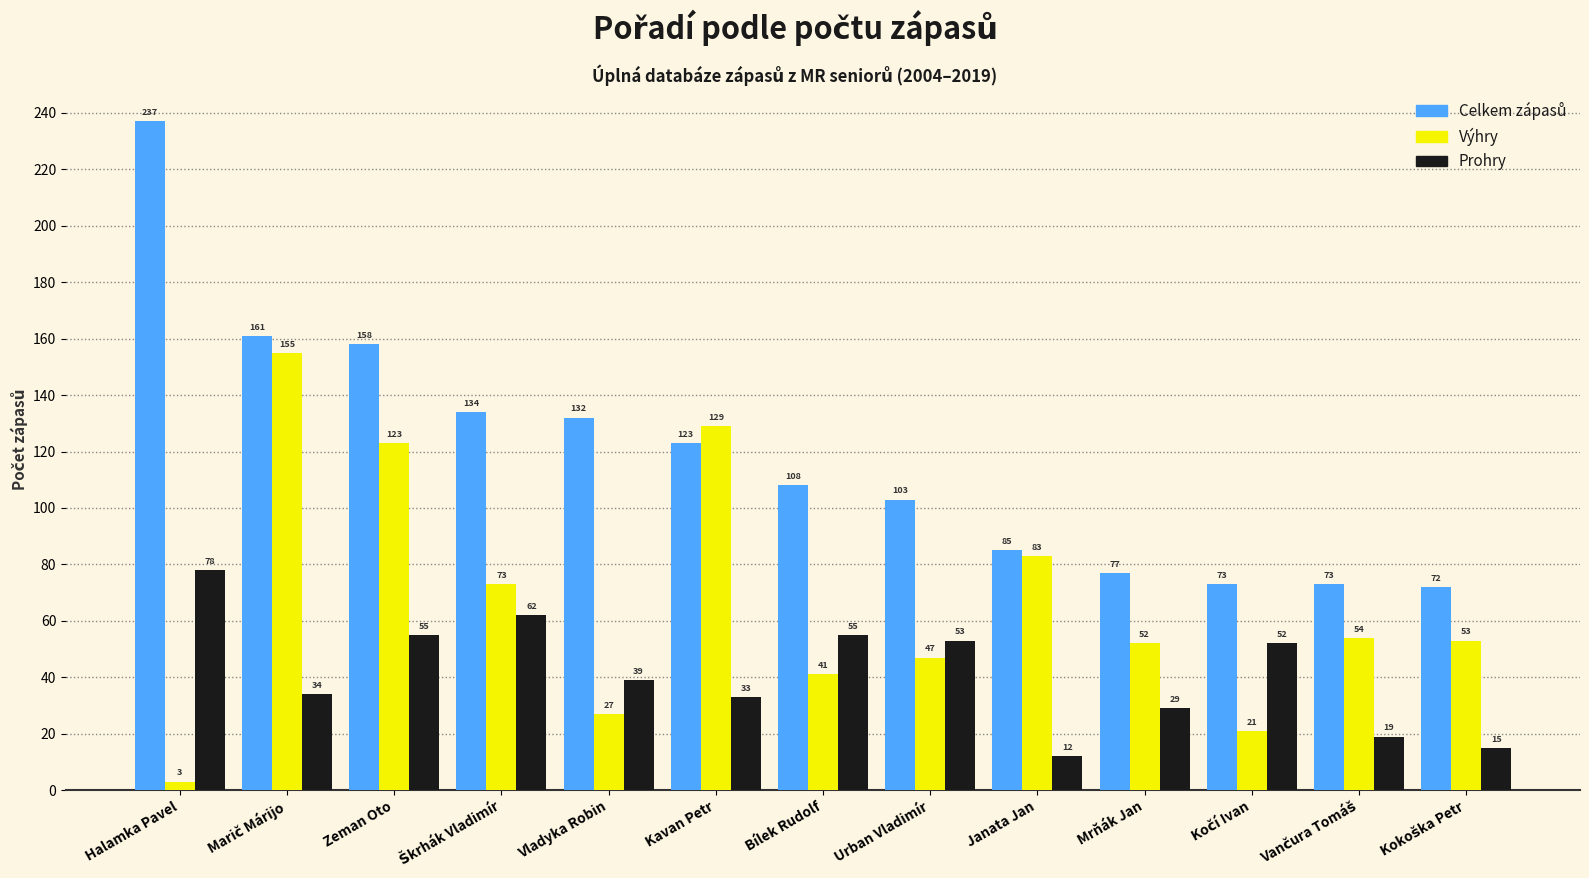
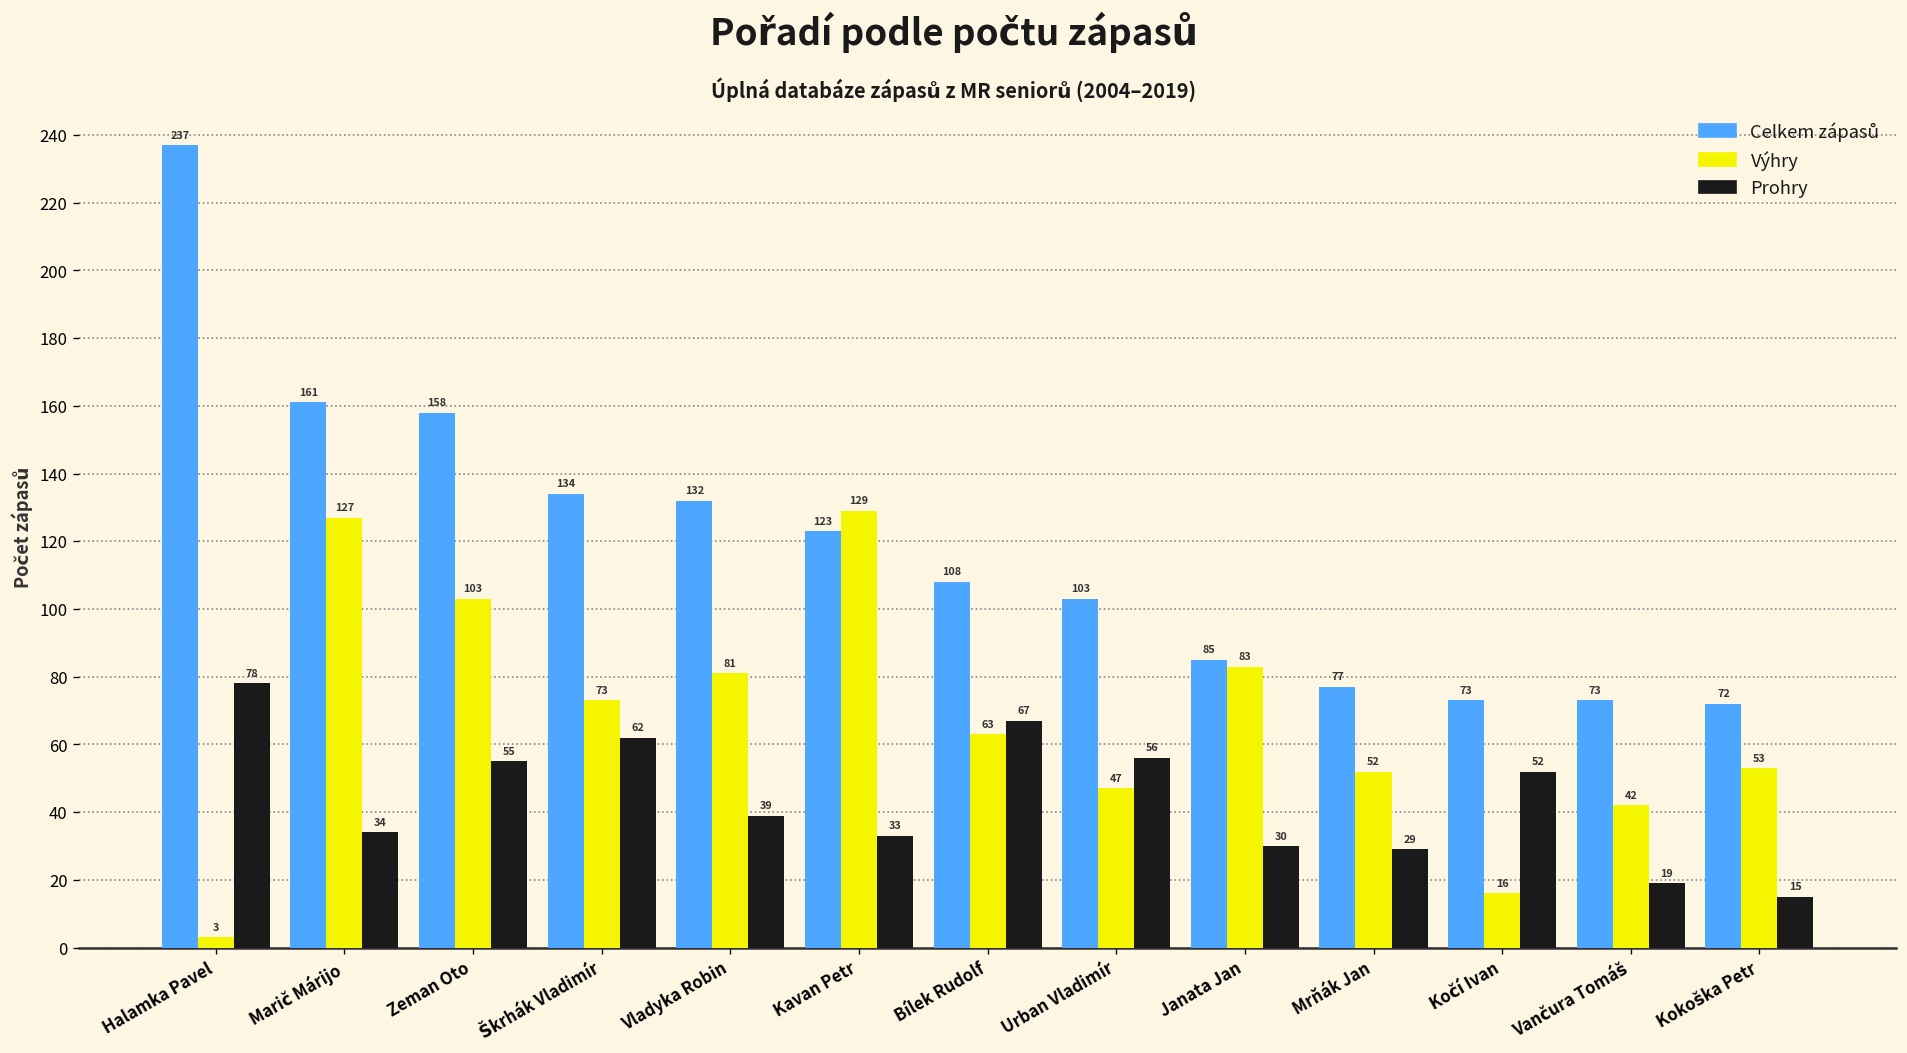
Výhry, Marič Márijo: 155 -> 127
Výhry, Zeman Oto: 123 -> 103
Výhry, Vladyka Robin: 27 -> 81
Výhry, Bílek Rudolf: 41 -> 63
Prohry, Bílek Rudolf: 55 -> 67
Prohry, Urban Vladimír: 53 -> 56
Prohry, Janata Jan: 12 -> 30
Výhry, Kočí Ivan: 21 -> 16
Výhry, Vančura Tomáš: 54 -> 42
